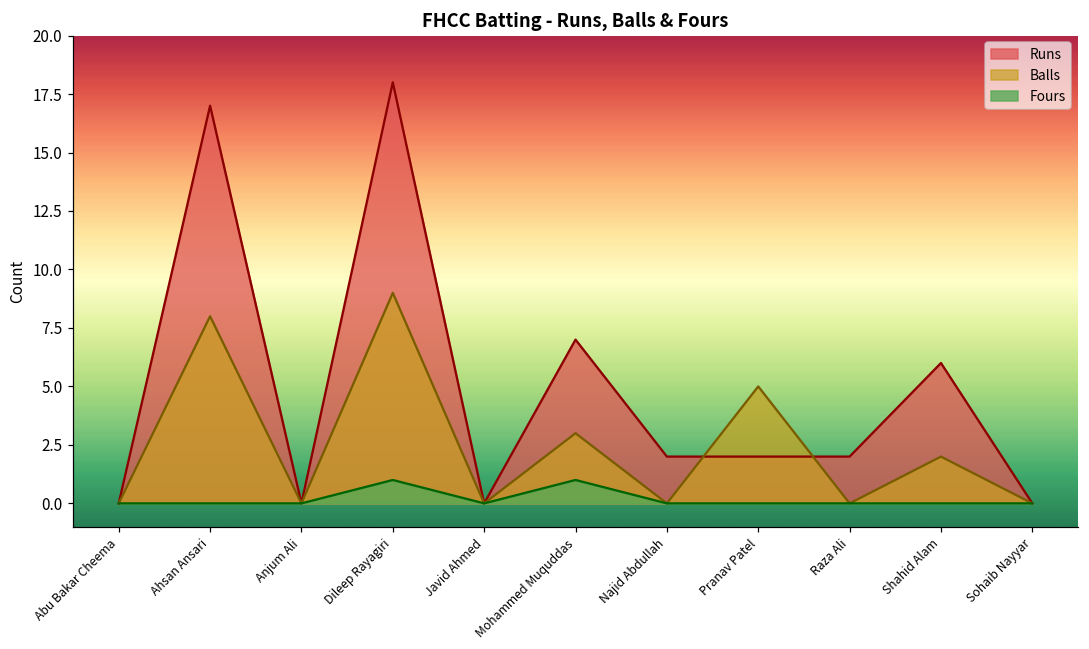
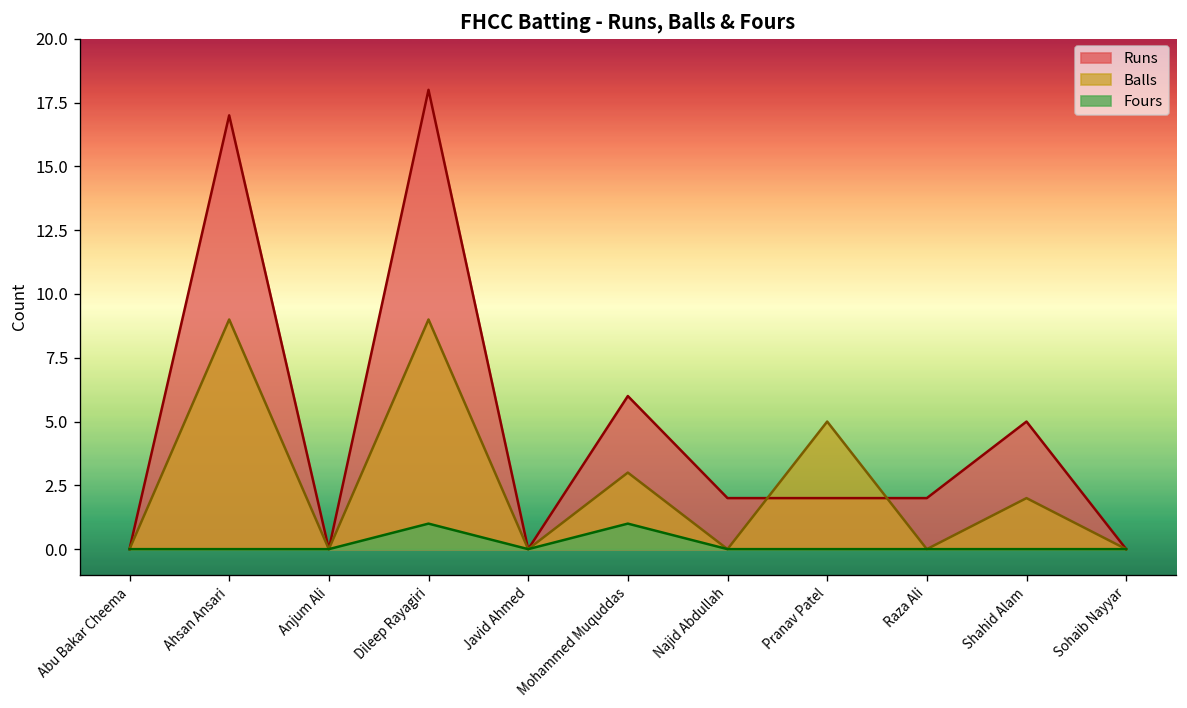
Balls, Ahsan Ansari: 8 -> 9
Runs, Mohammed Muquddas: 7 -> 6
Runs, Shahid Alam: 6 -> 5
